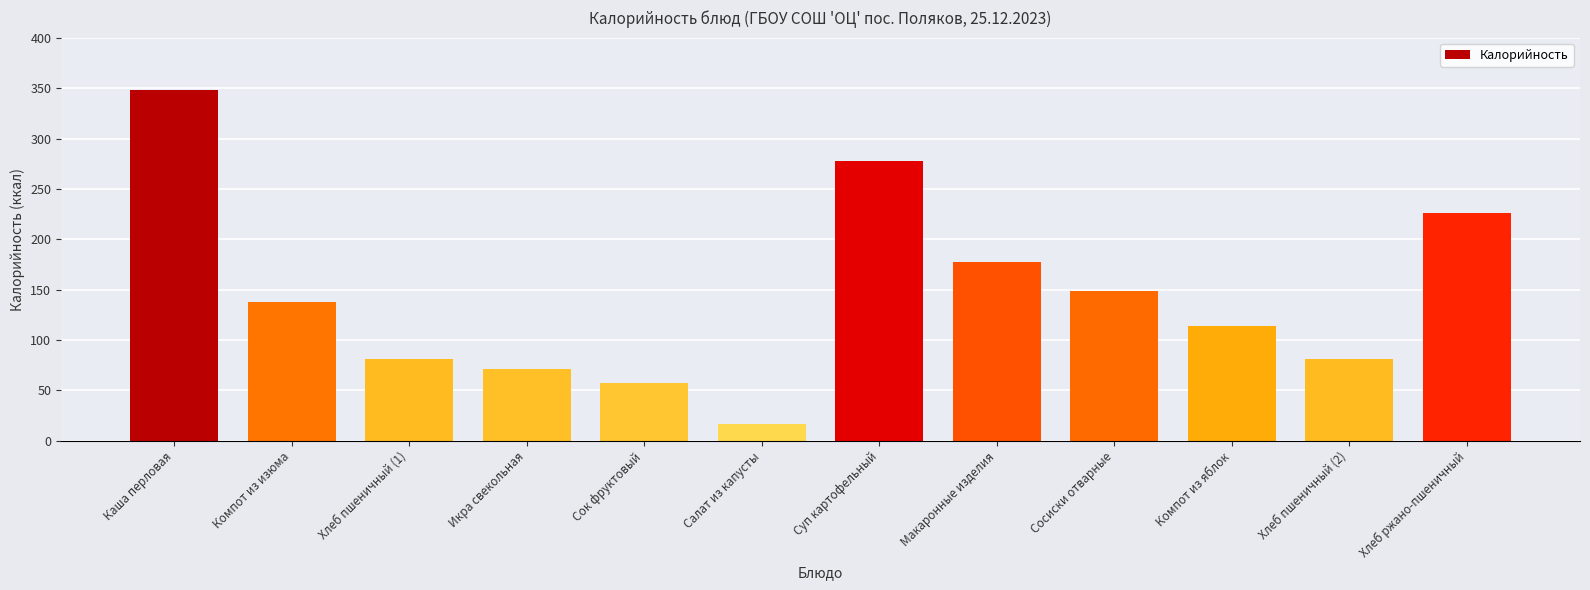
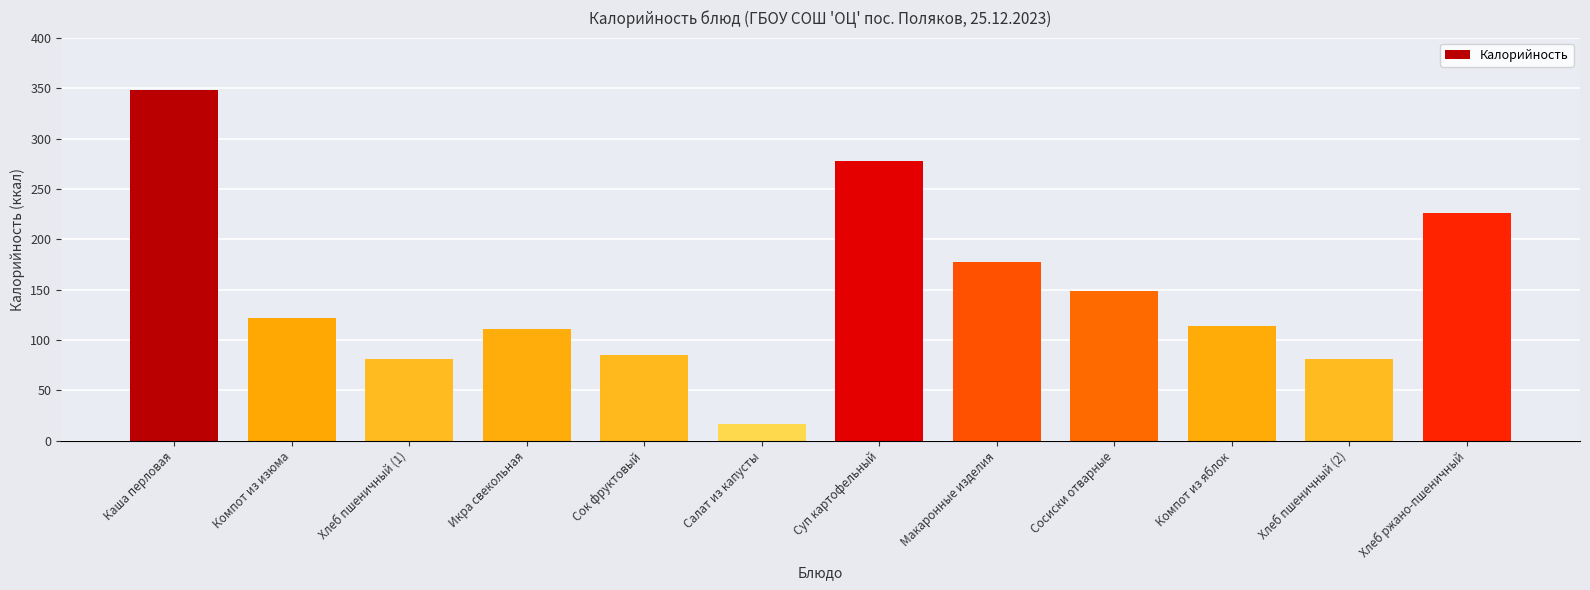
Компот из изюма: 138 -> 122
Икра свекольная: 71 -> 111
Сок фруктовый: 57 -> 85
